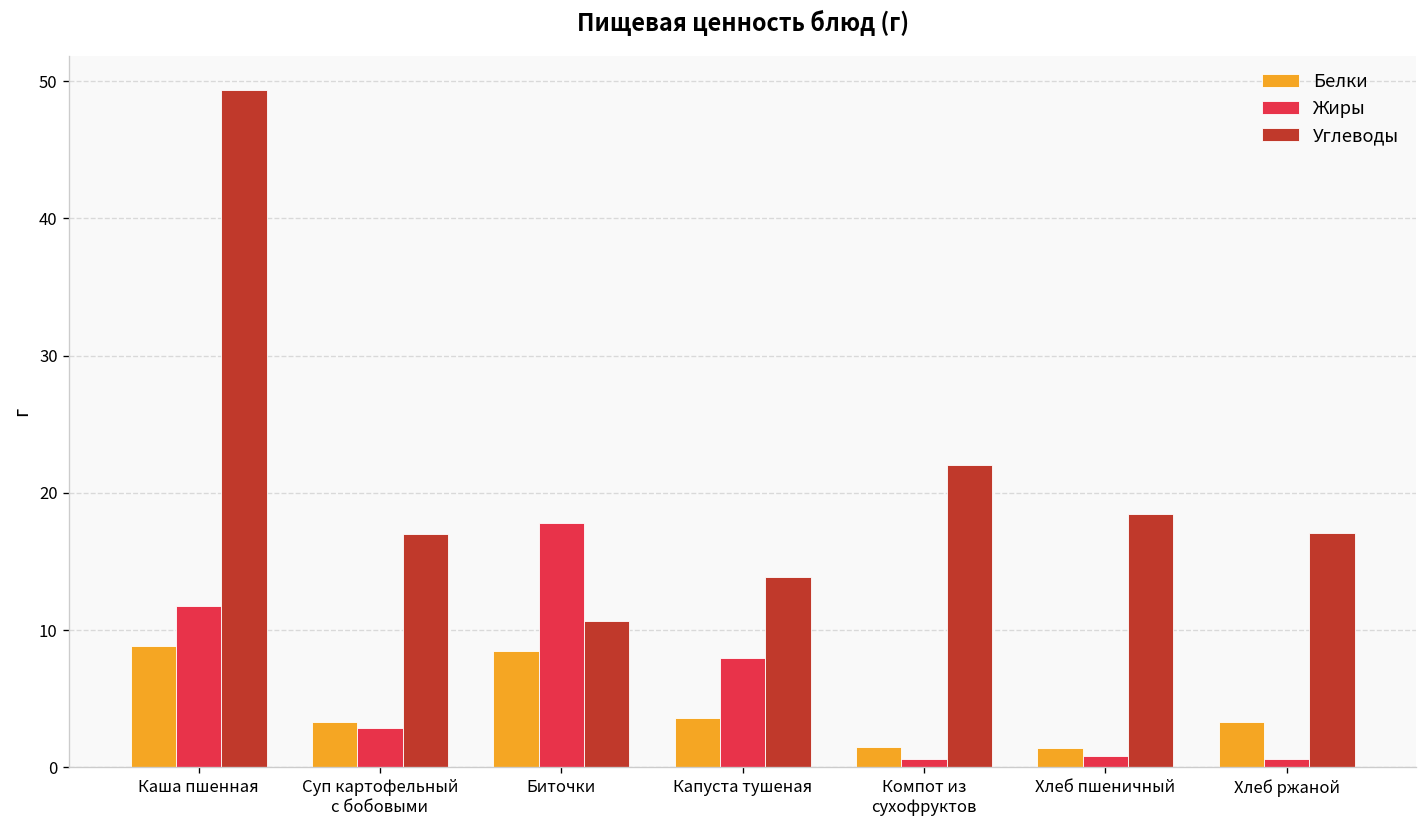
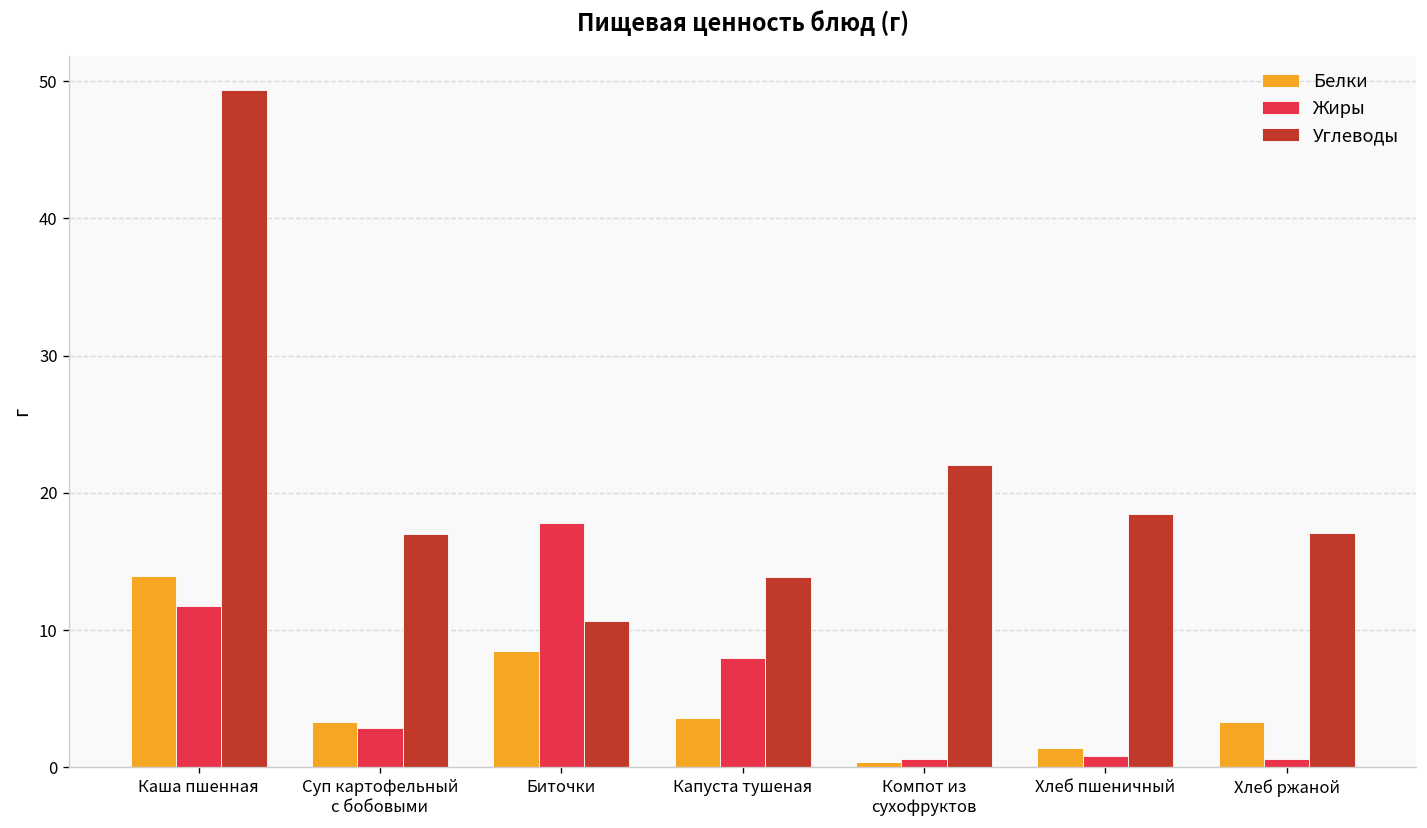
Белки, Каша пшенная: 8.9 -> 13.9
Белки, Компот из сухофруктов: 1.5 -> 0.4
